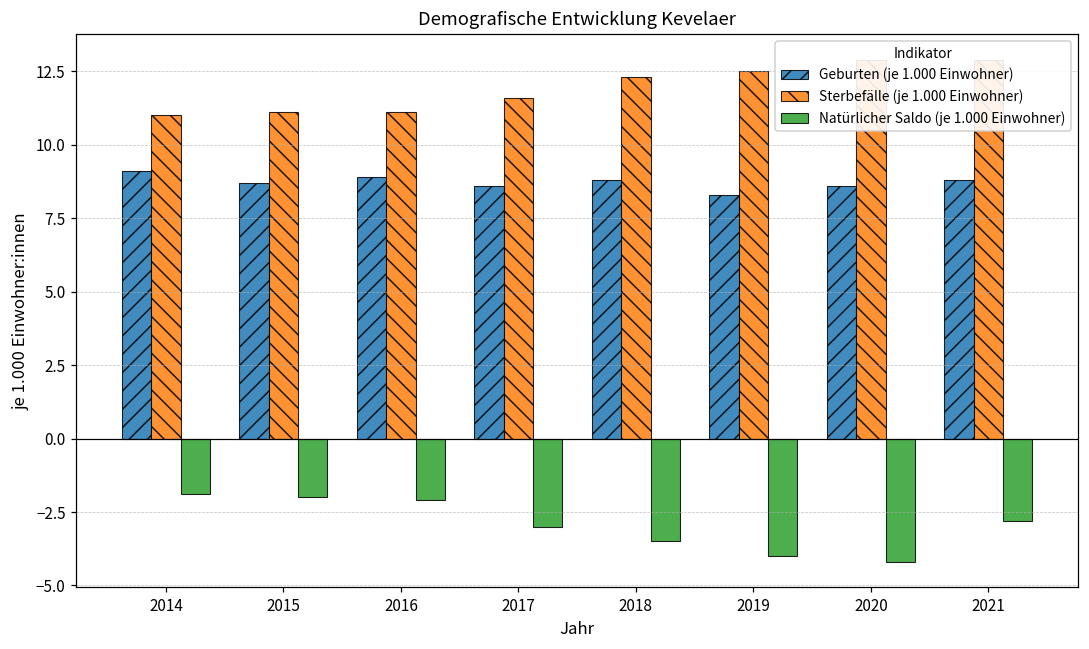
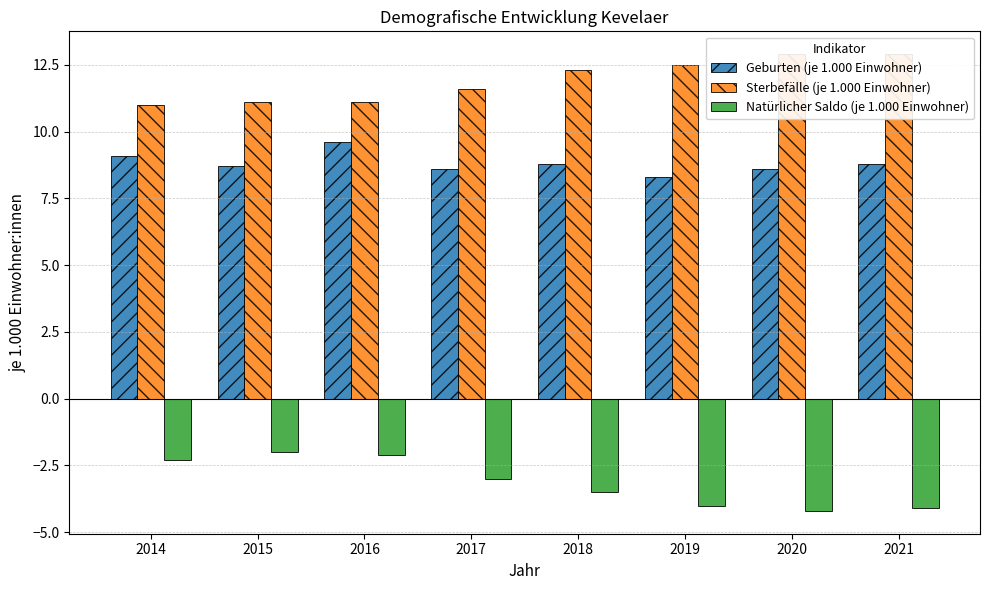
Natürlicher Saldo (je 1.000 Einwohner), 2014: -1.9 -> -2.3
Geburten (je 1.000 Einwohner), 2016: 8.9 -> 9.6
Natürlicher Saldo (je 1.000 Einwohner), 2021: -2.8 -> -4.1
